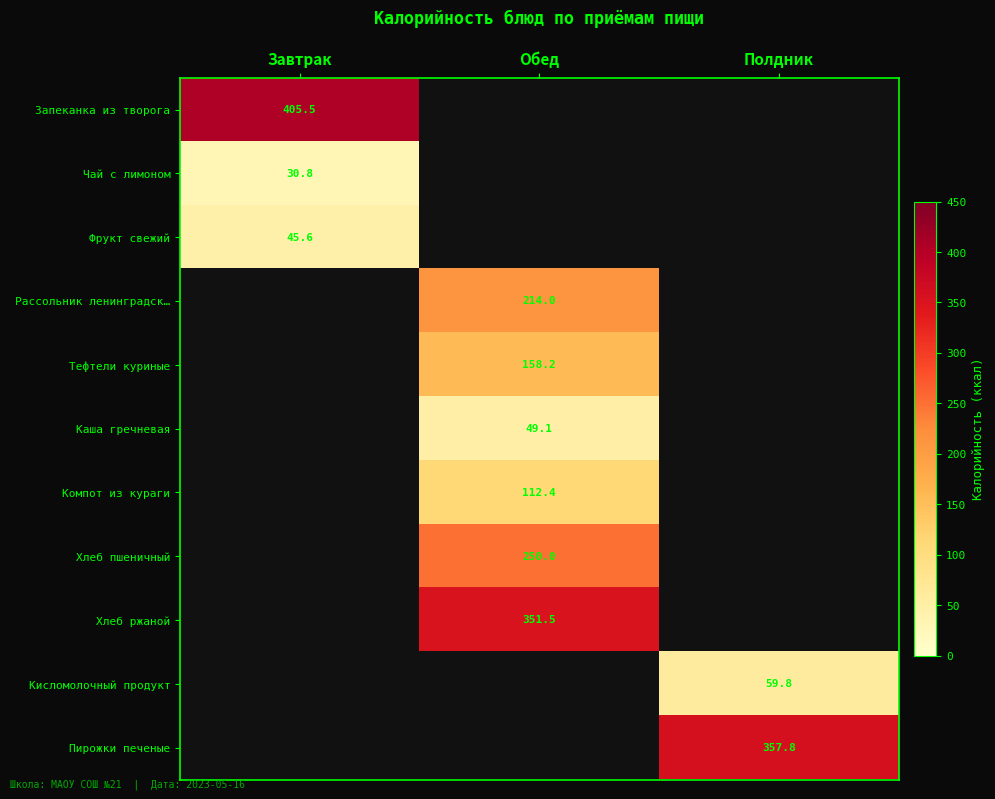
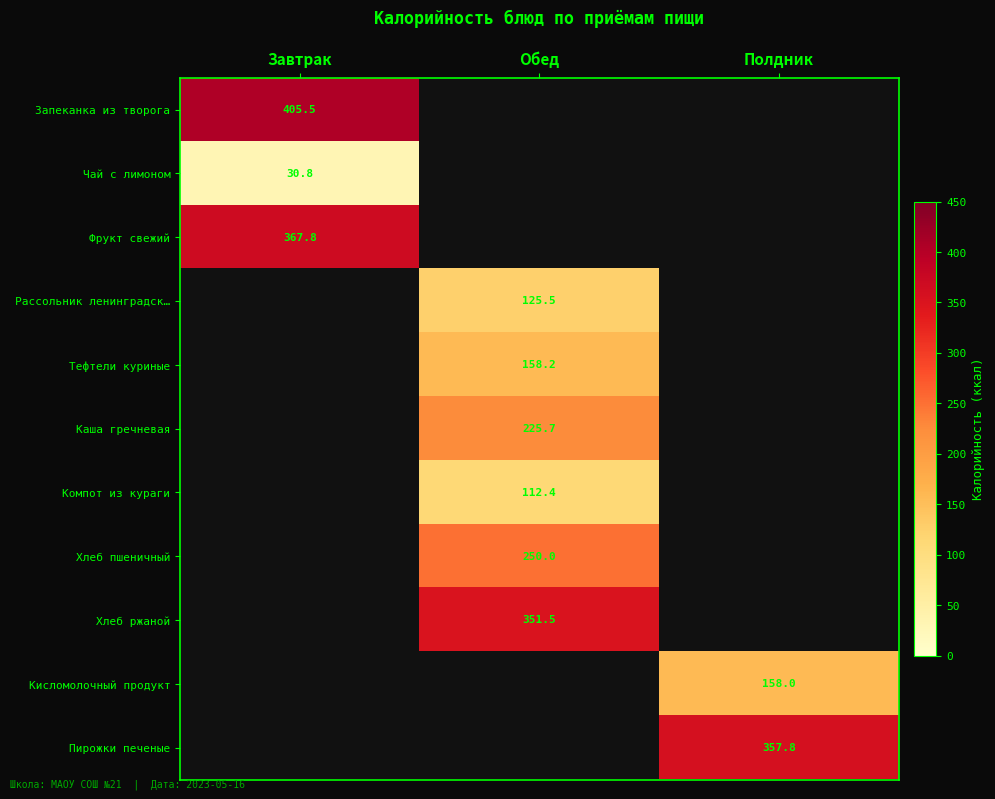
Фрукт свежий, Завтрак: 45.6 -> 367.8
Рассольник ленинградск…, Обед: 214.0 -> 125.5
Каша гречневая, Обед: 49.1 -> 225.7
Кисломолочный продукт, Полдник: 59.8 -> 158.0
